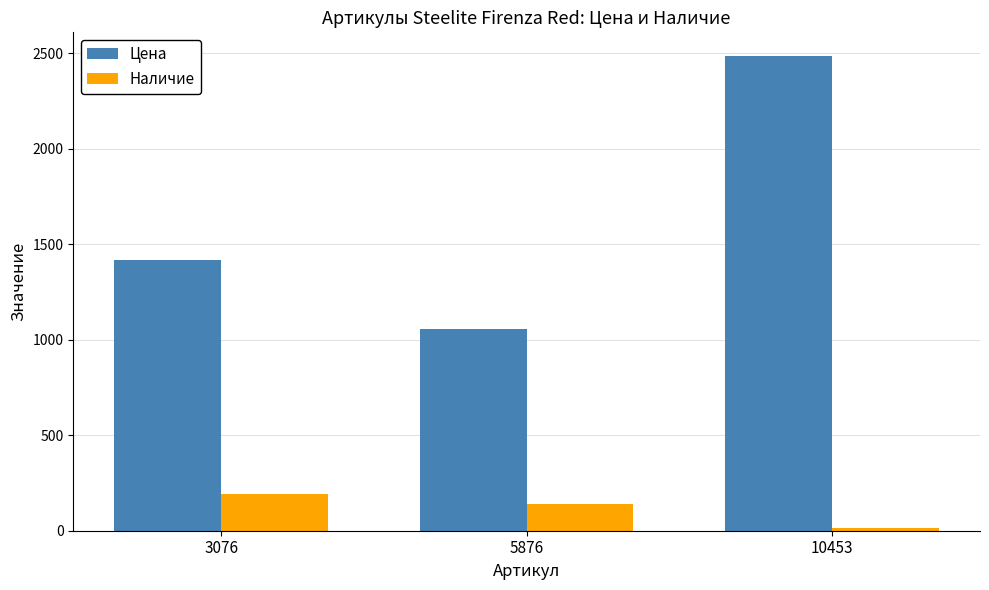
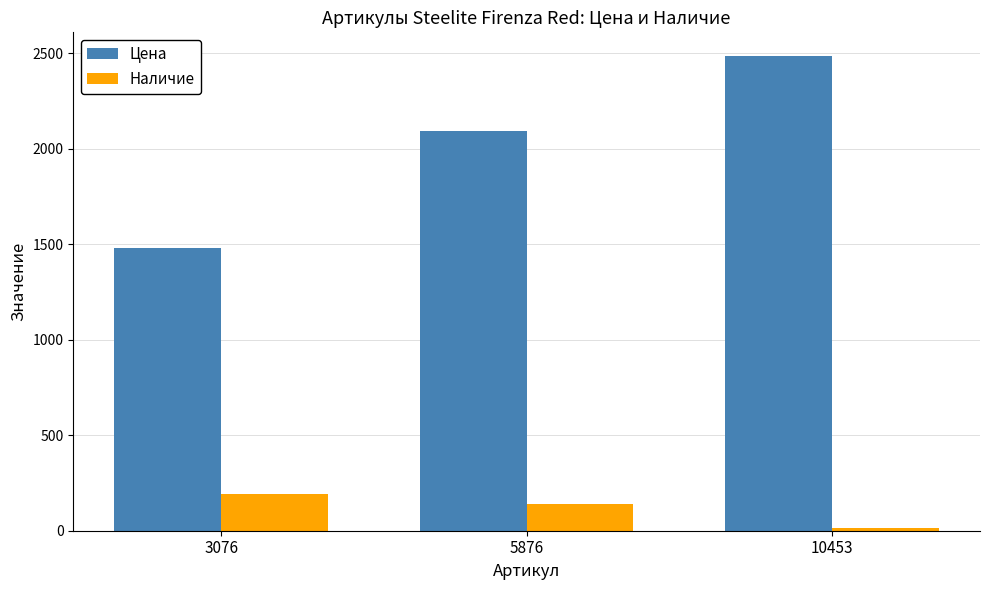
Цена, 3076: 1420 -> 1480
Цена, 5876: 1060 -> 2090
